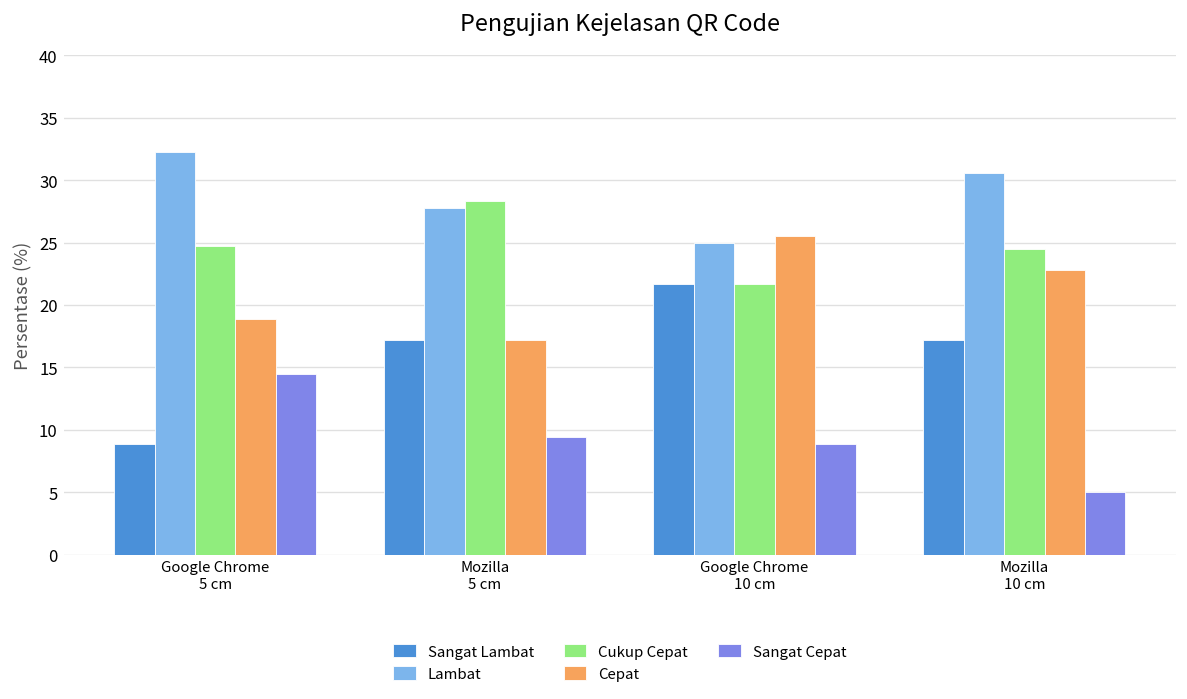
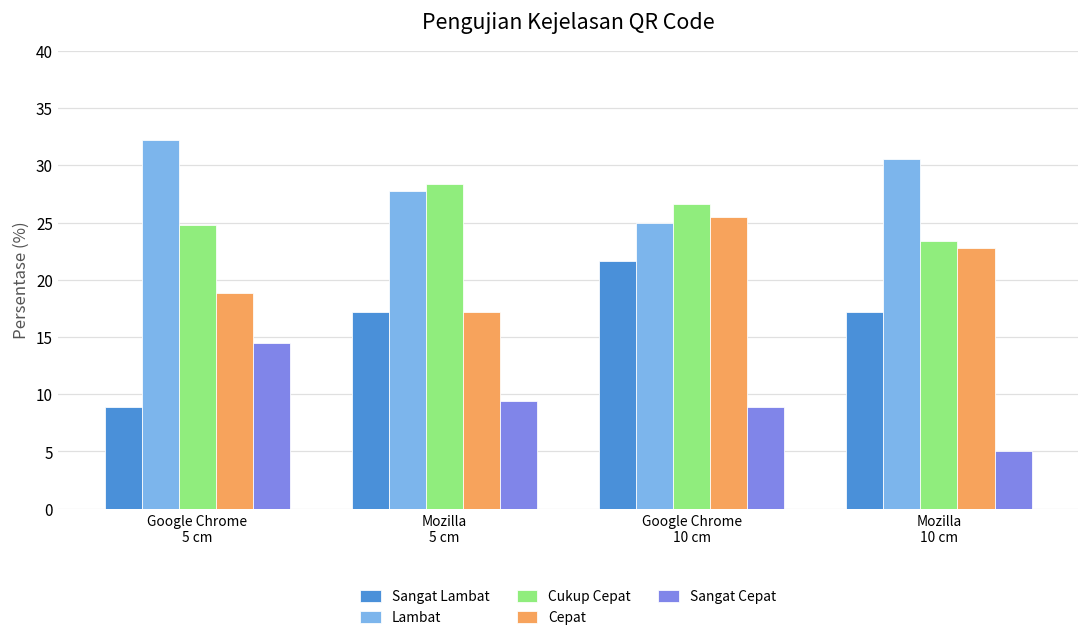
Cukup Cepat, Google Chrome 10 cm: 21.7 -> 26.6
Cukup Cepat, Mozilla 10 cm: 24.4 -> 23.4
